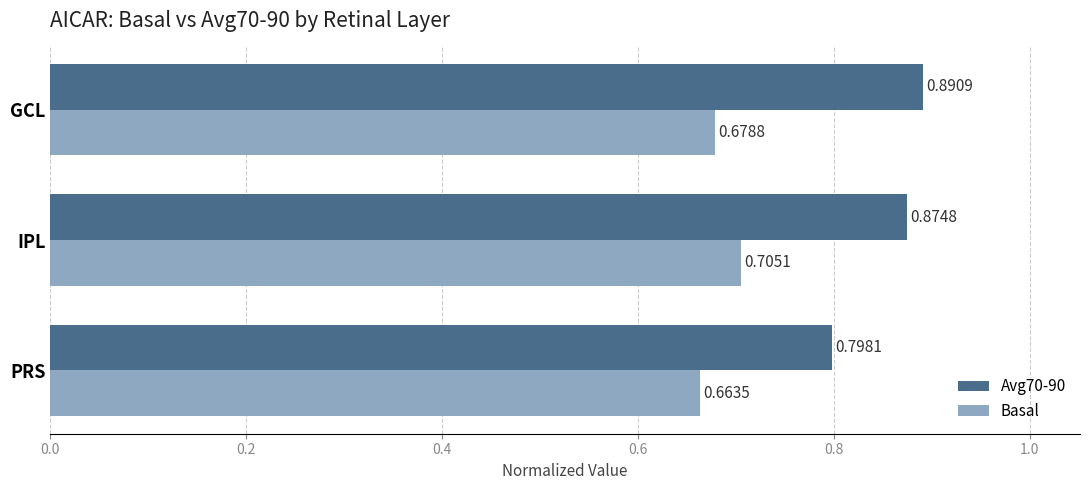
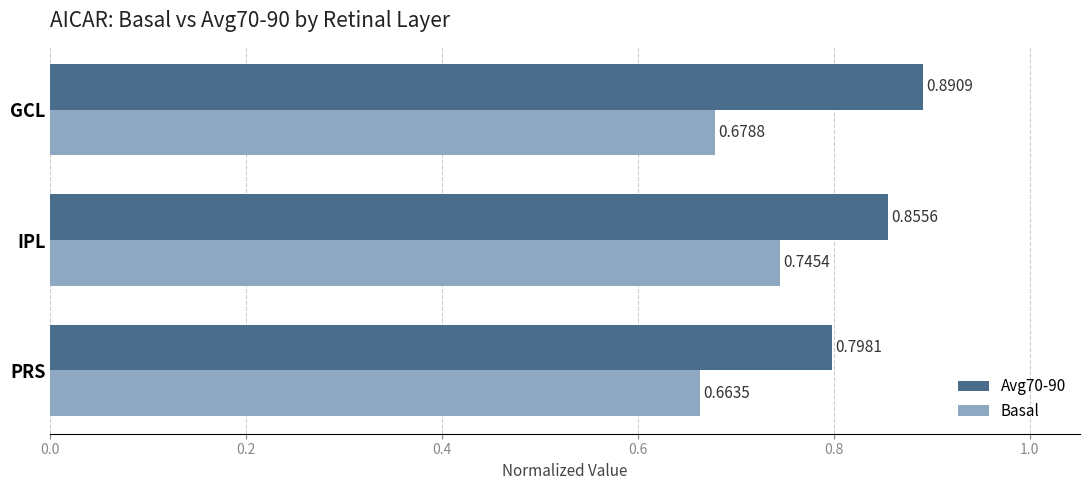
Avg70-90, IPL: 0.8748 -> 0.8556
Basal, IPL: 0.7051 -> 0.7454
